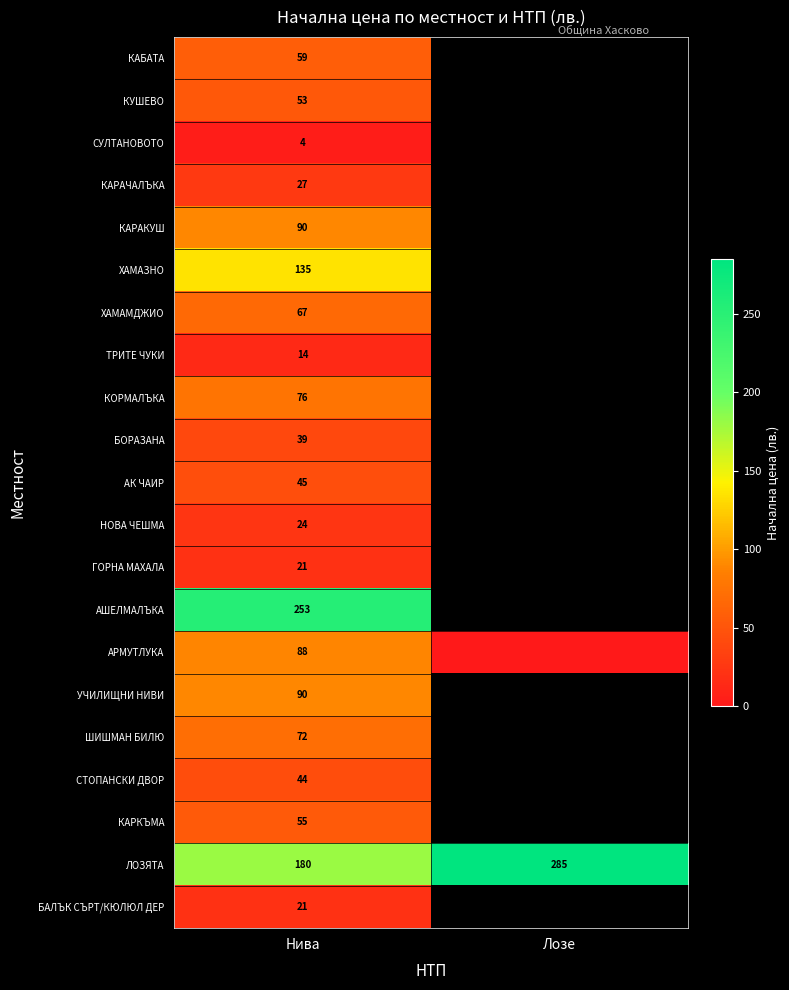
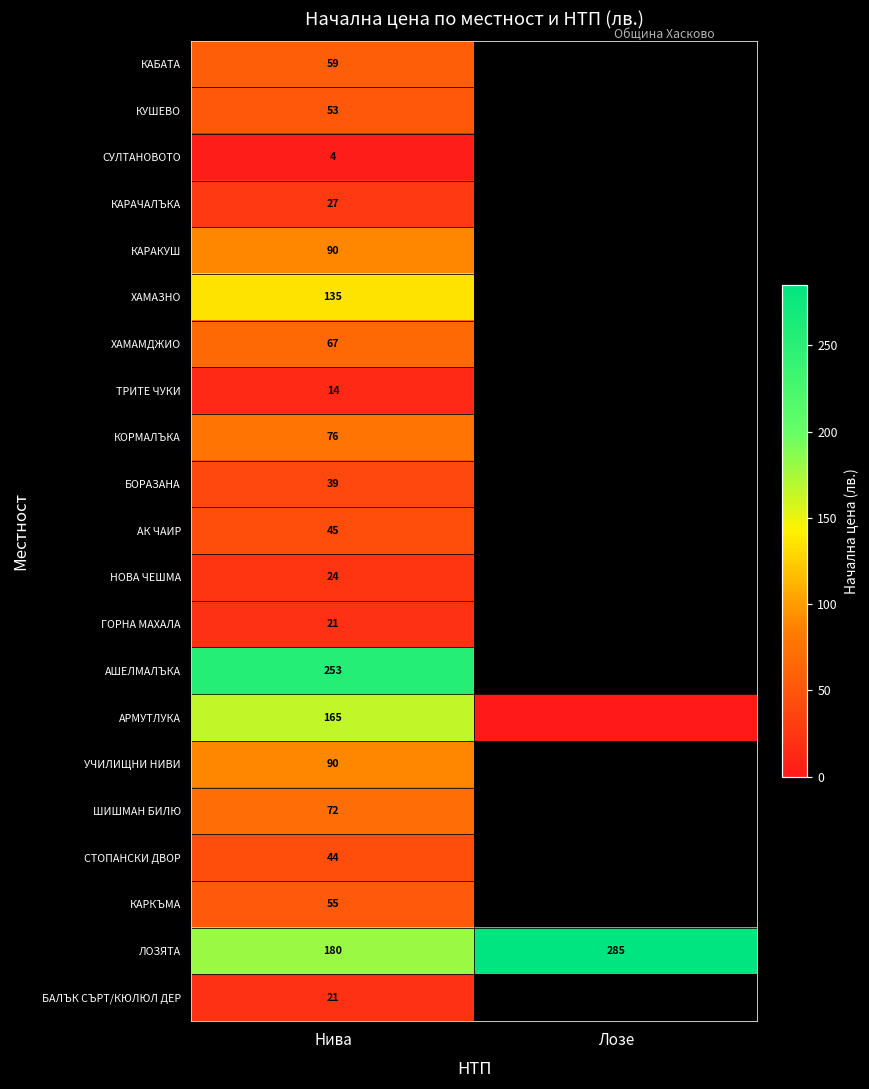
АРМУТЛУКА, Нива: 88 -> 165
